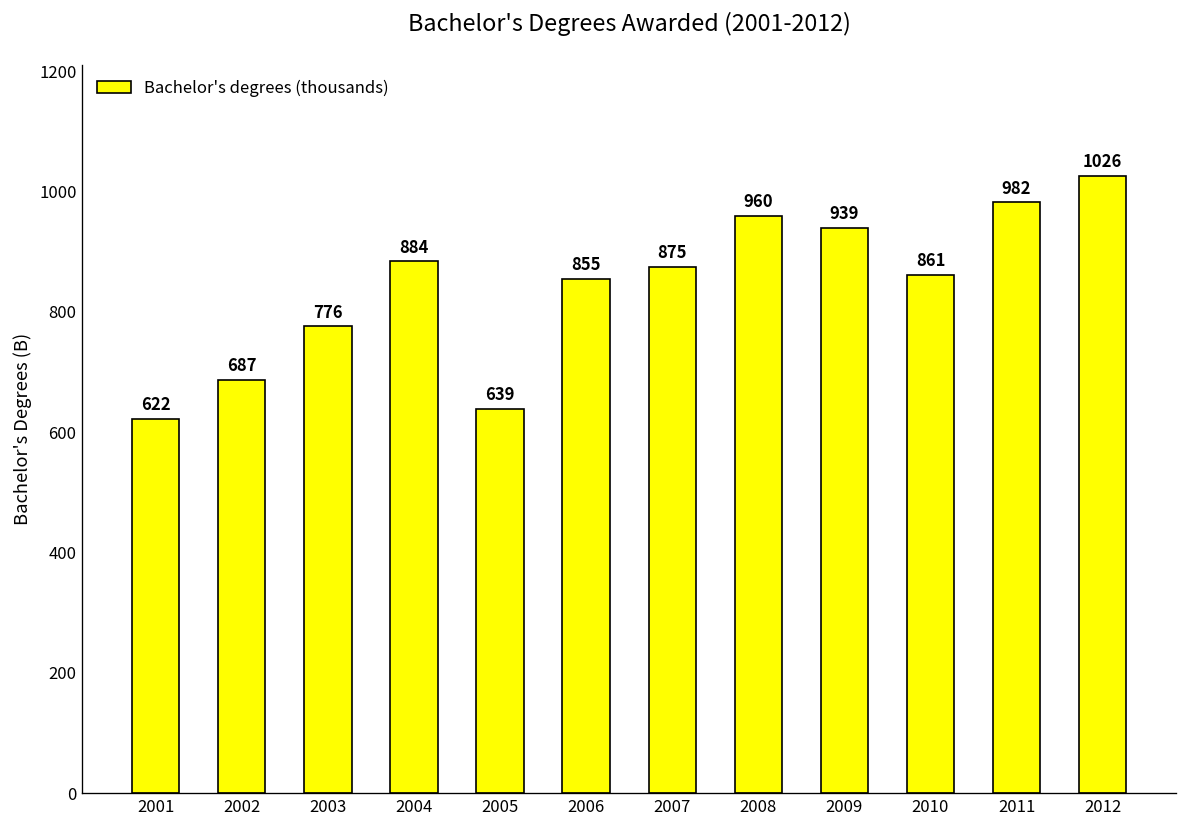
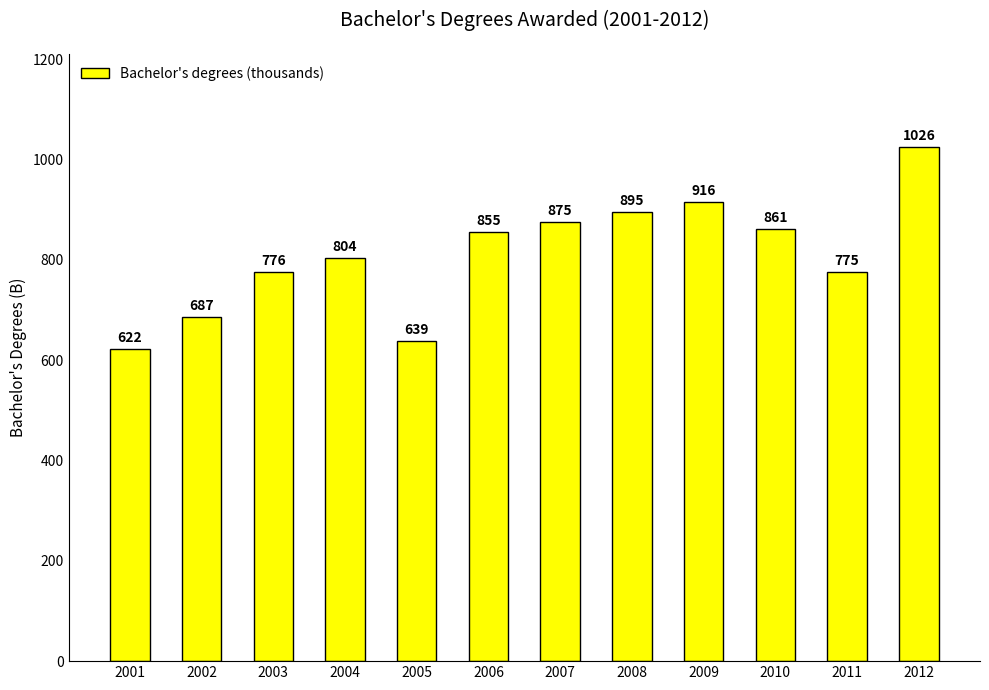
2004: 884 -> 804
2008: 960 -> 895
2009: 939 -> 916
2011: 982 -> 775
